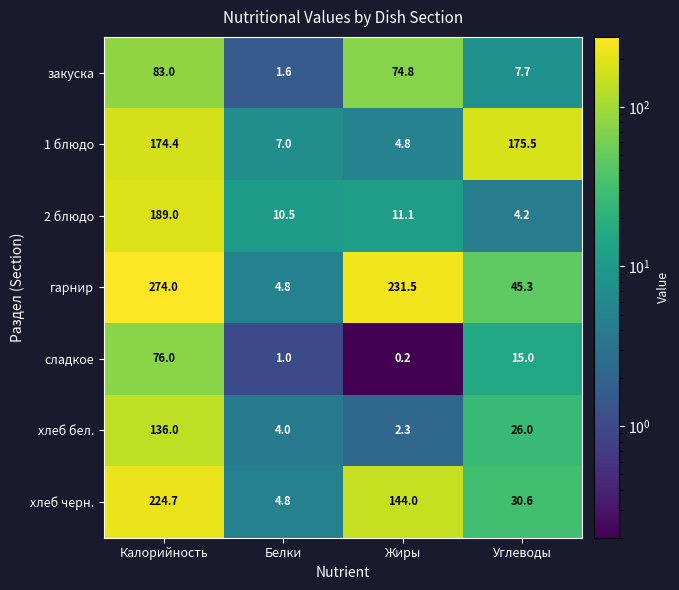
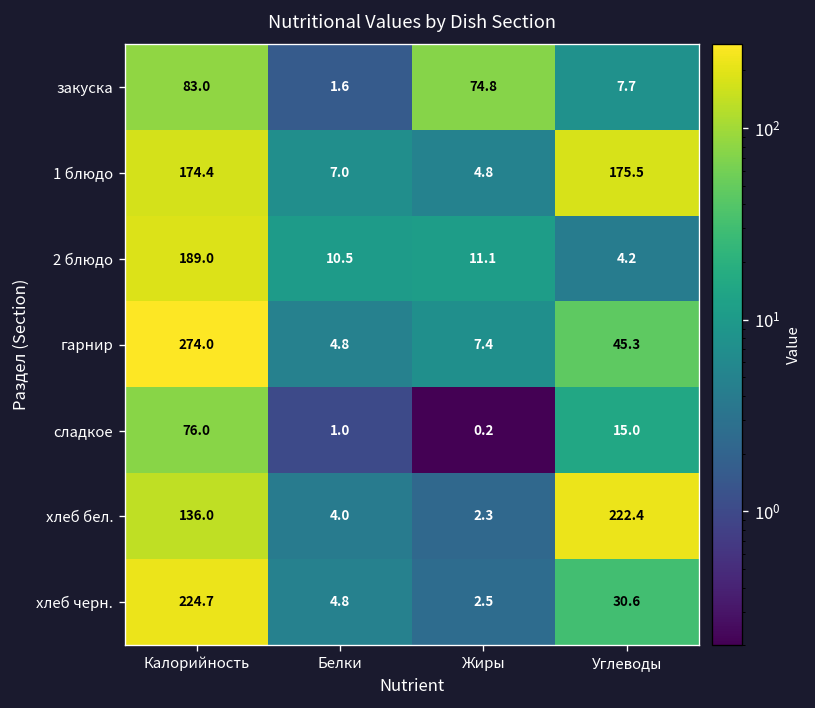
гарнир, Жиры: 231.5 -> 7.4
хлеб бел., Углеводы: 26.0 -> 222.4
хлеб черн., Жиры: 144.0 -> 2.5
